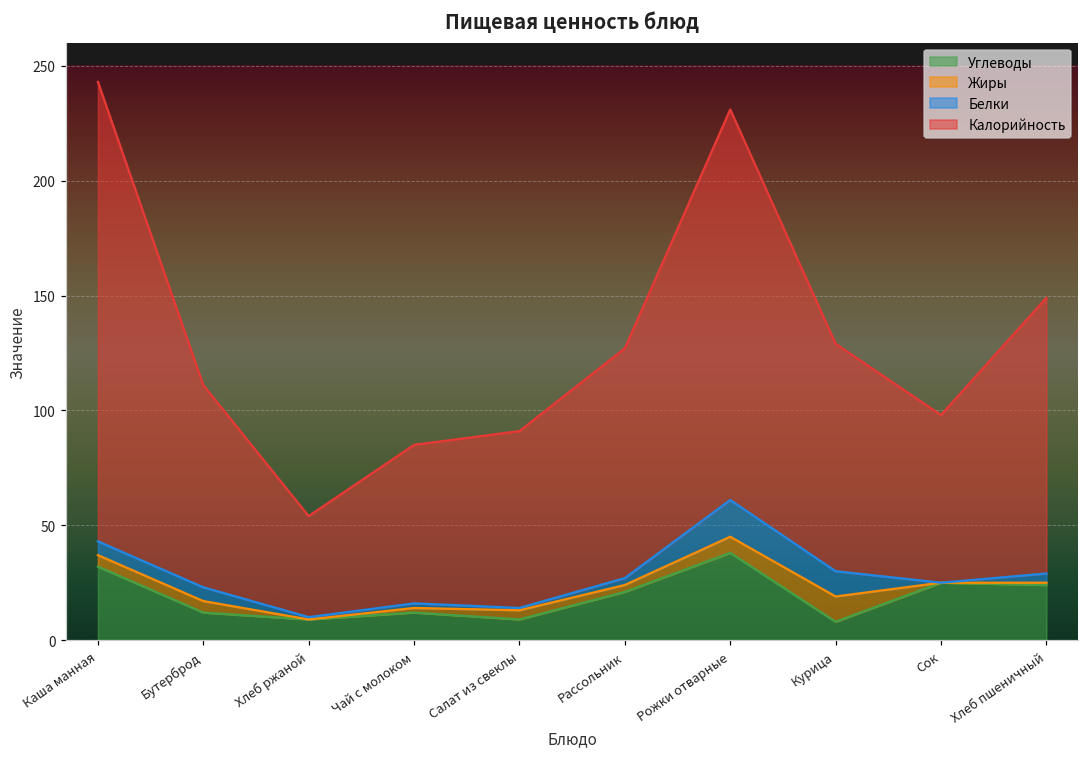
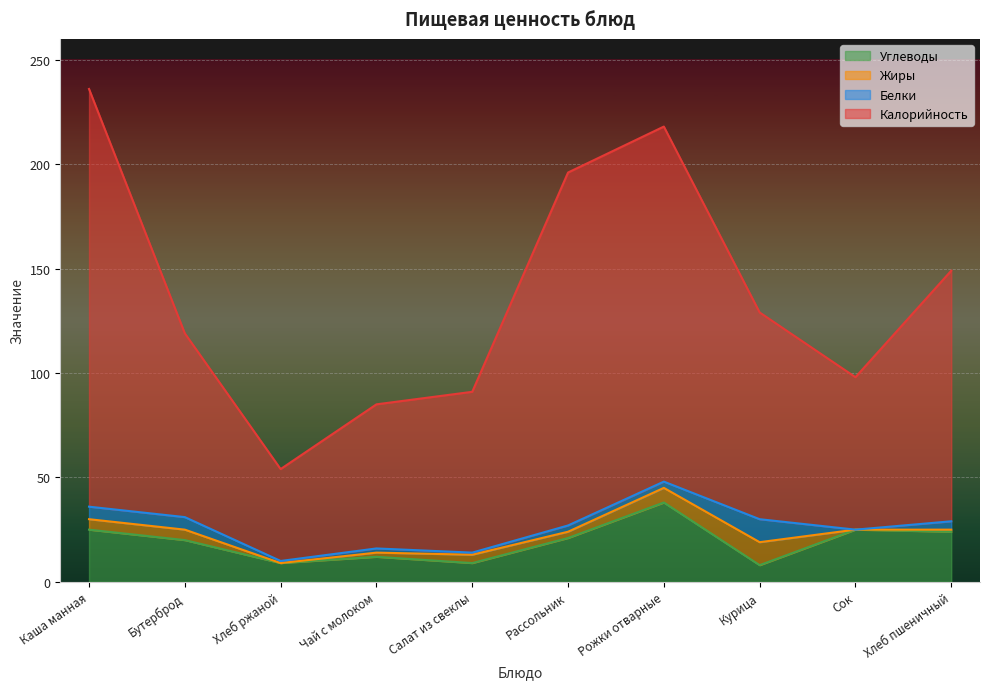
Углеводы, Каша манная: 32 -> 25
Углеводы, Бутерброд: 12 -> 20
Калорийность, Рассольник: 100 -> 169
Белки, Рожки отварные: 16 -> 3
